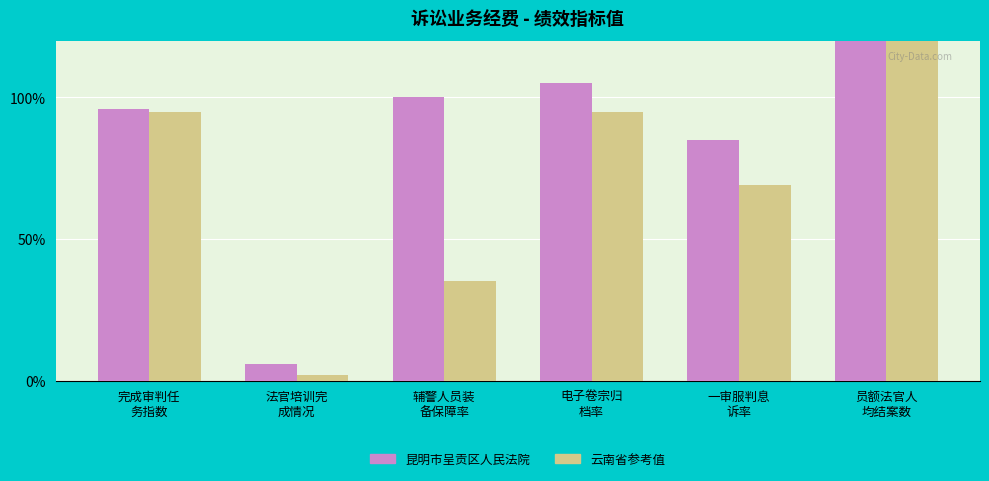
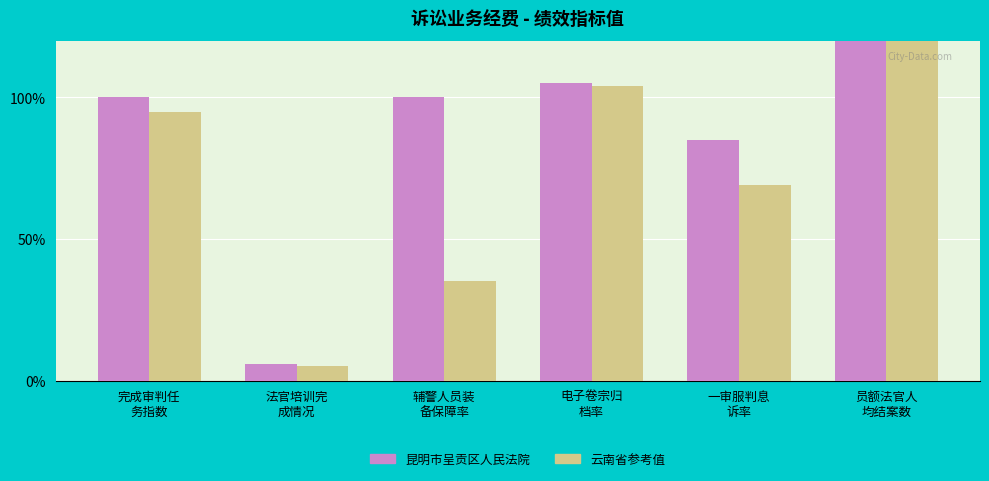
昆明市呈贡区人民法院, 完成审判任 务指数: 96% -> 100%
云南省参考值, 法官培训完 成情况: 2% -> 5%
云南省参考值, 电子卷宗归 档率: 95% -> 104%
